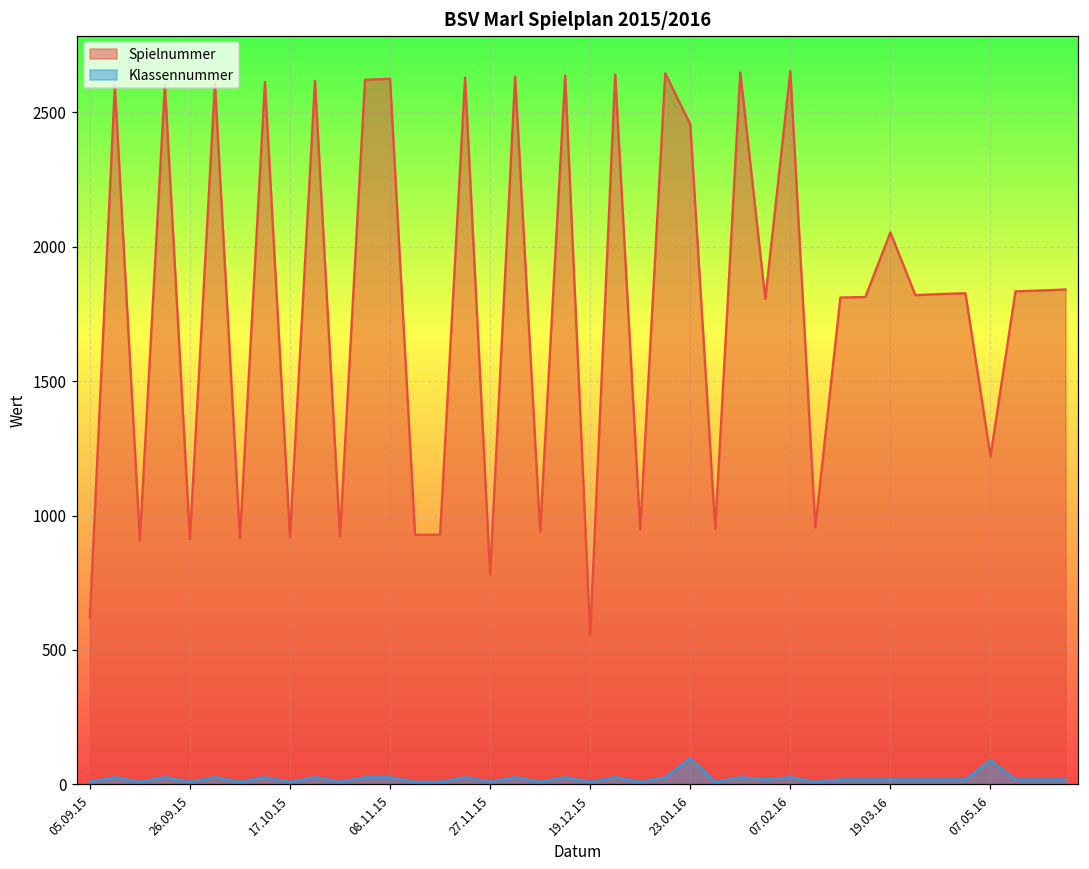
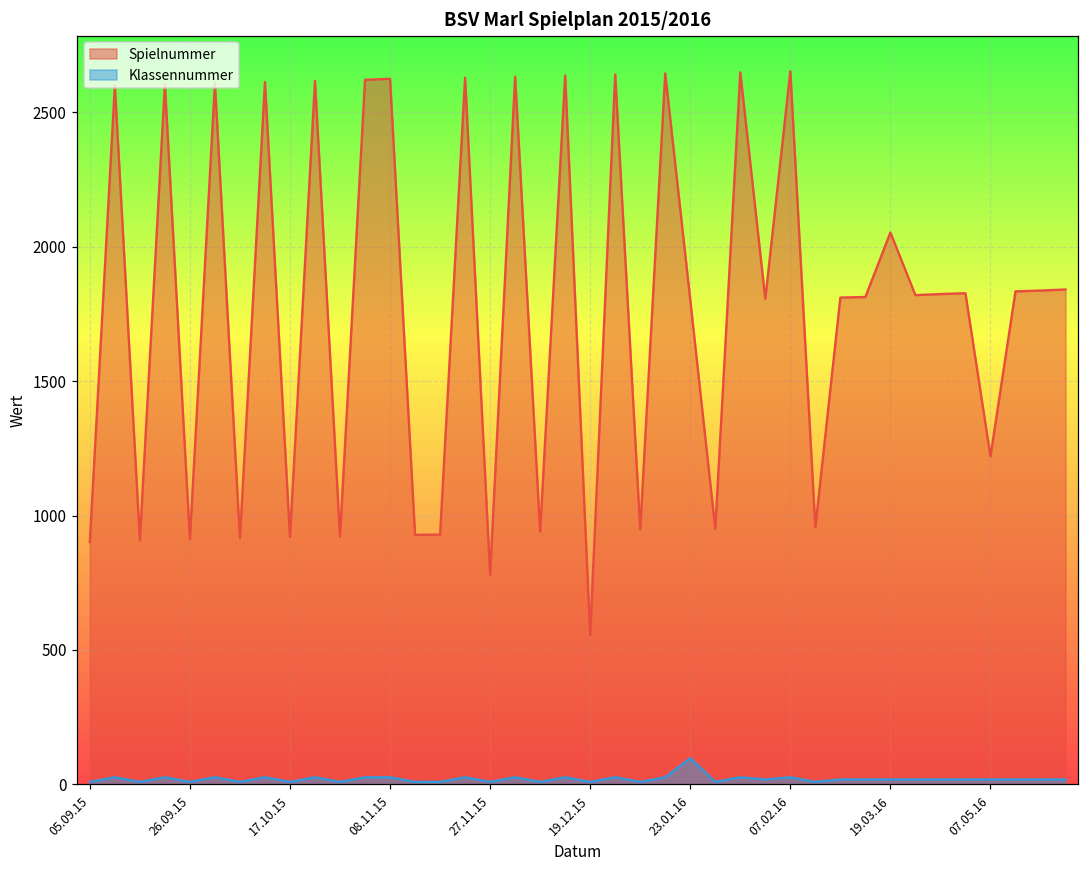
Spielnummer, 05.09.15: 620 -> 900
Spielnummer, 23.01.16: 2460 -> 1800
Klassennummer, 07.05.16: 90 -> 20
